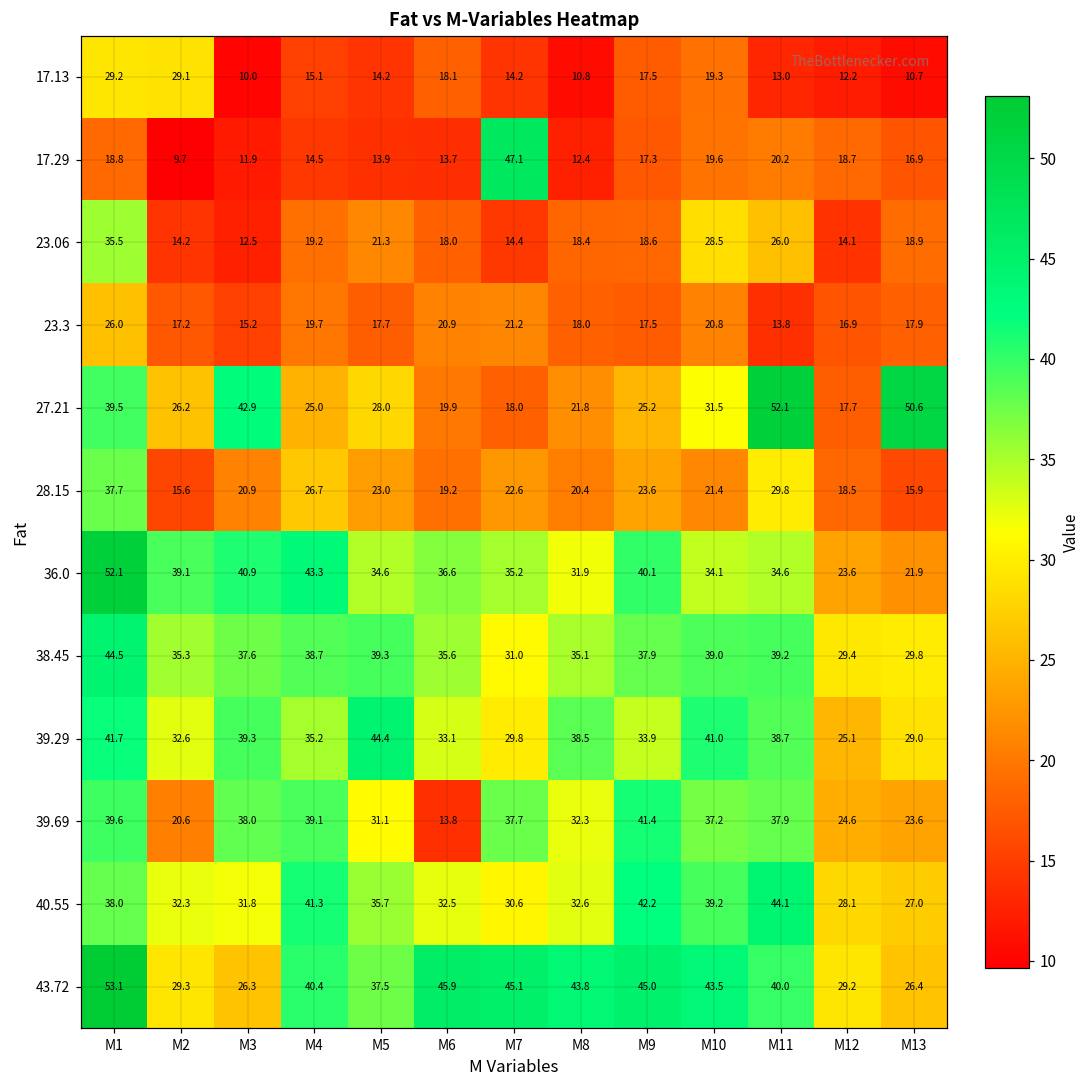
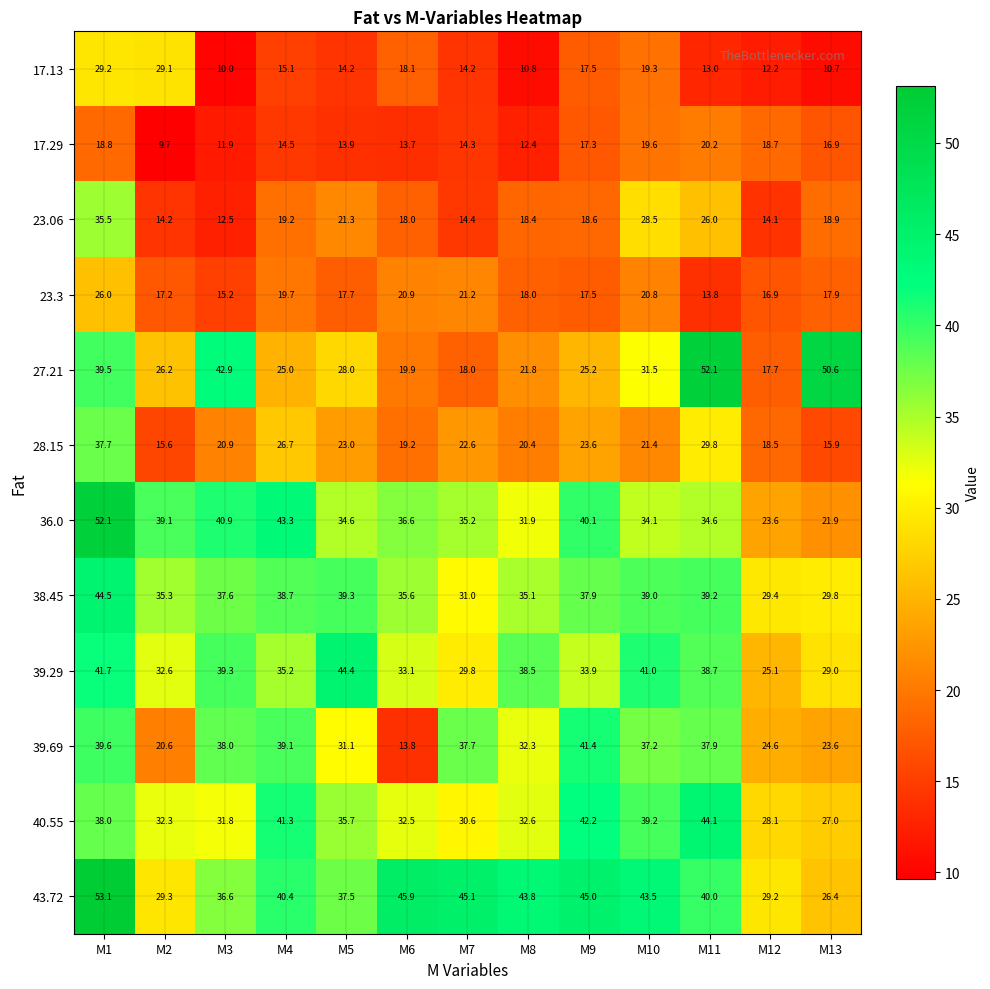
17.29, M7: 47.1 -> 14.3
43.72, M3: 26.3 -> 36.6
